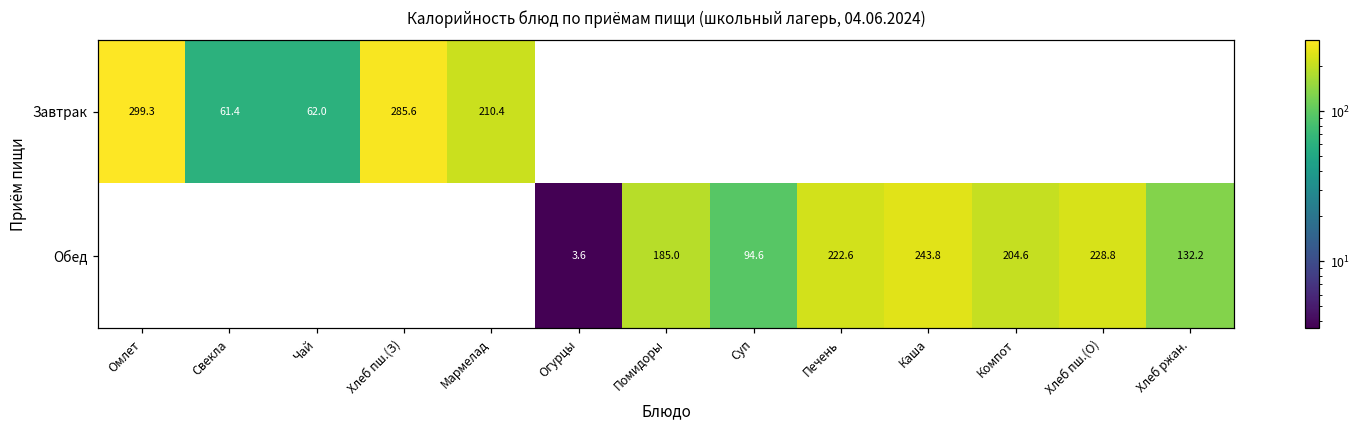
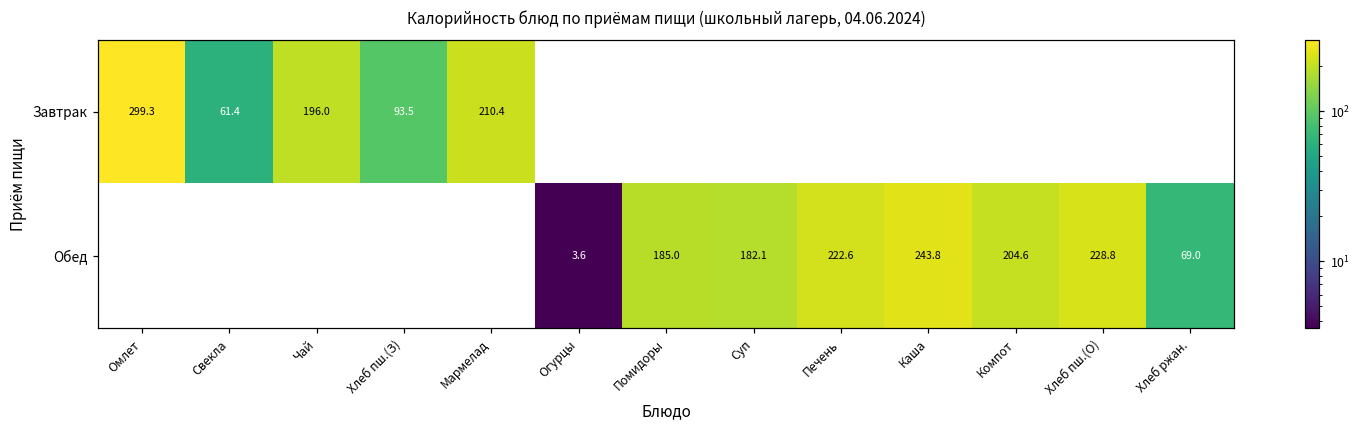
Завтрак, Чай: 62.0 -> 196.0
Завтрак, Хлеб пш.(З): 285.6 -> 93.5
Обед, Суп: 94.6 -> 182.1
Обед, Хлеб ржан.: 132.2 -> 69.0
